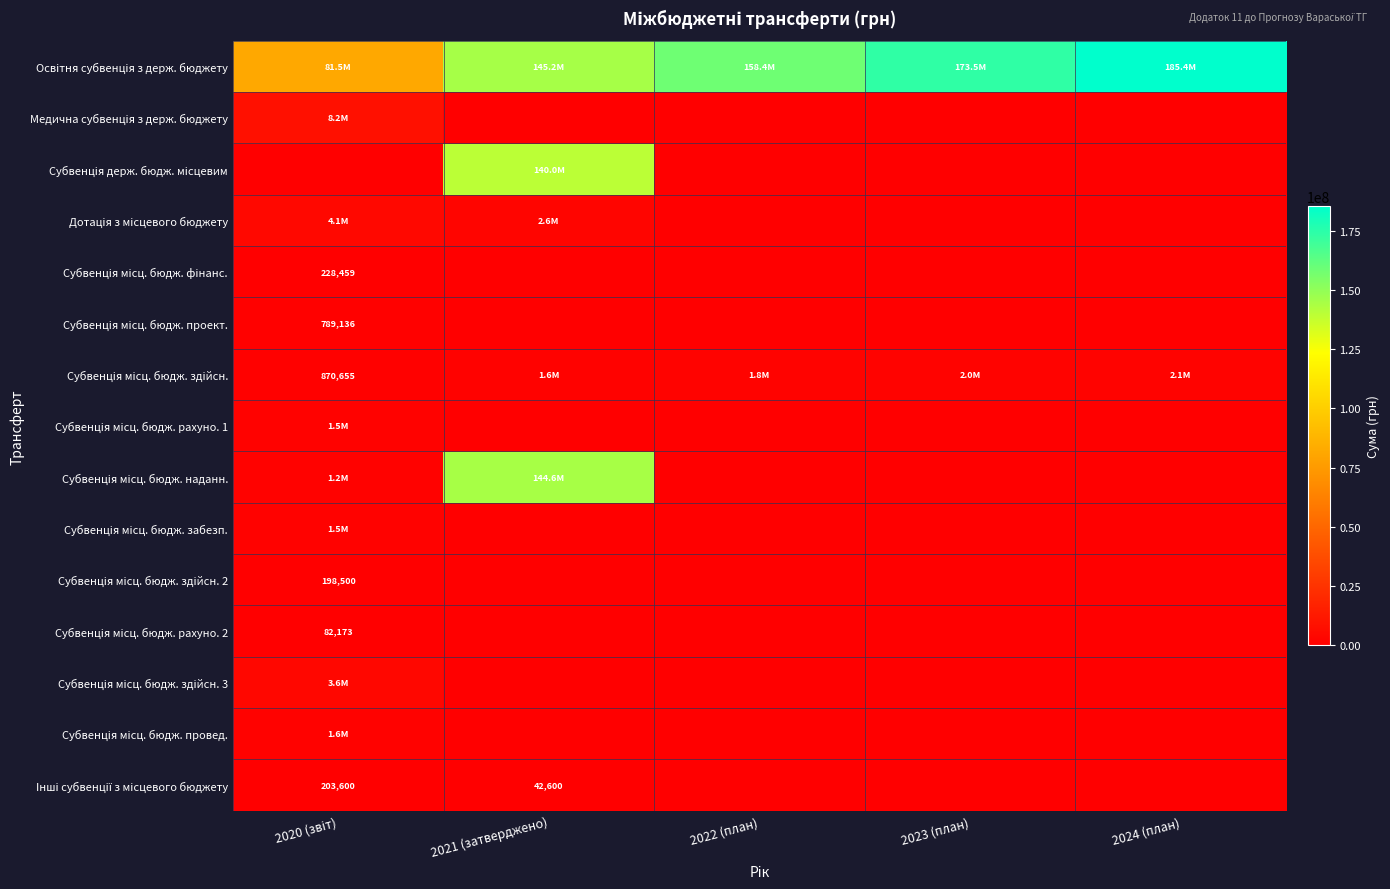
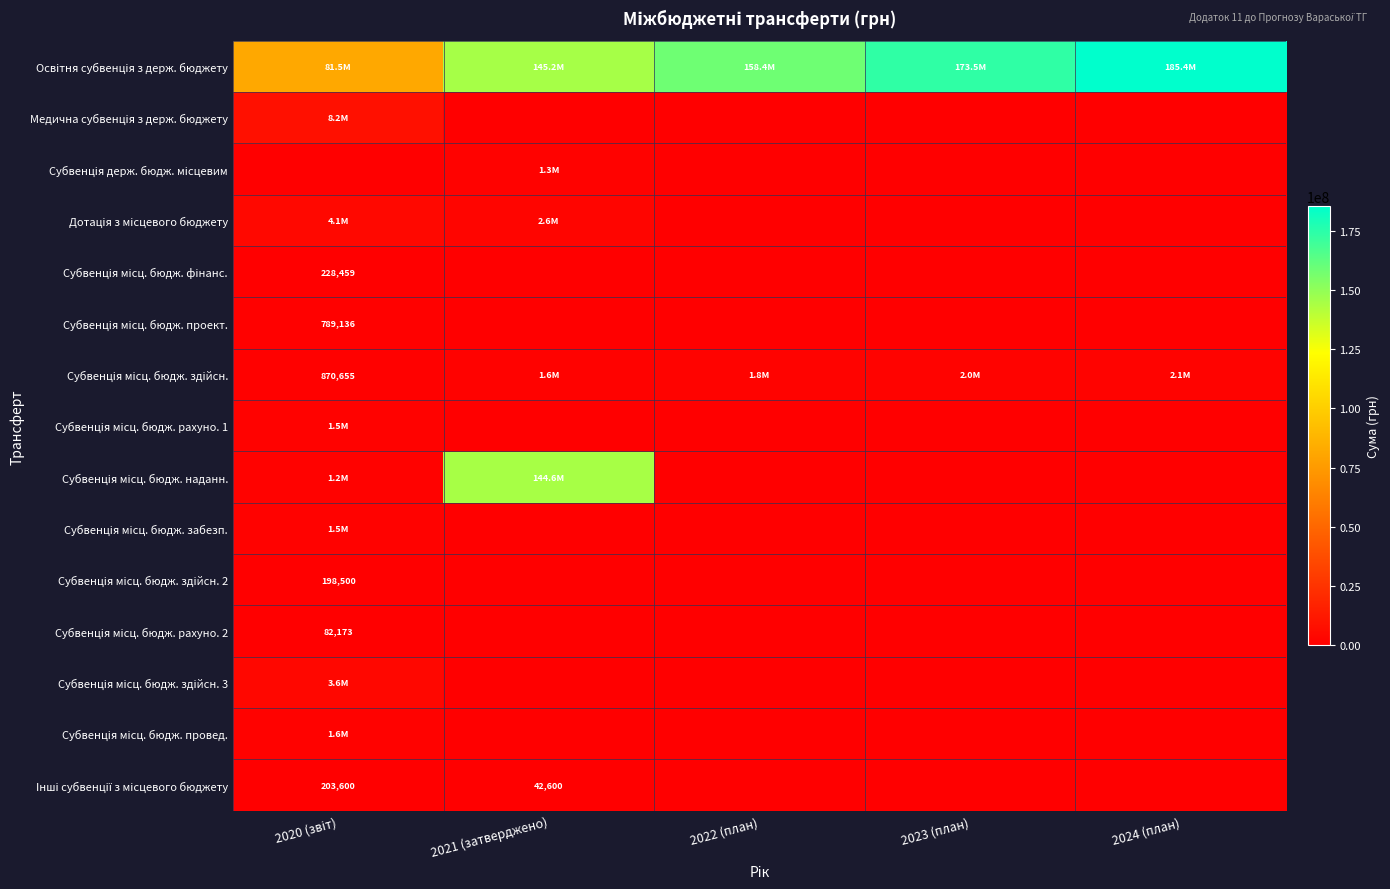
Субвенція держ. бюдж. місцевим, 2021 (затверджено): 140.0M -> 1.3M
